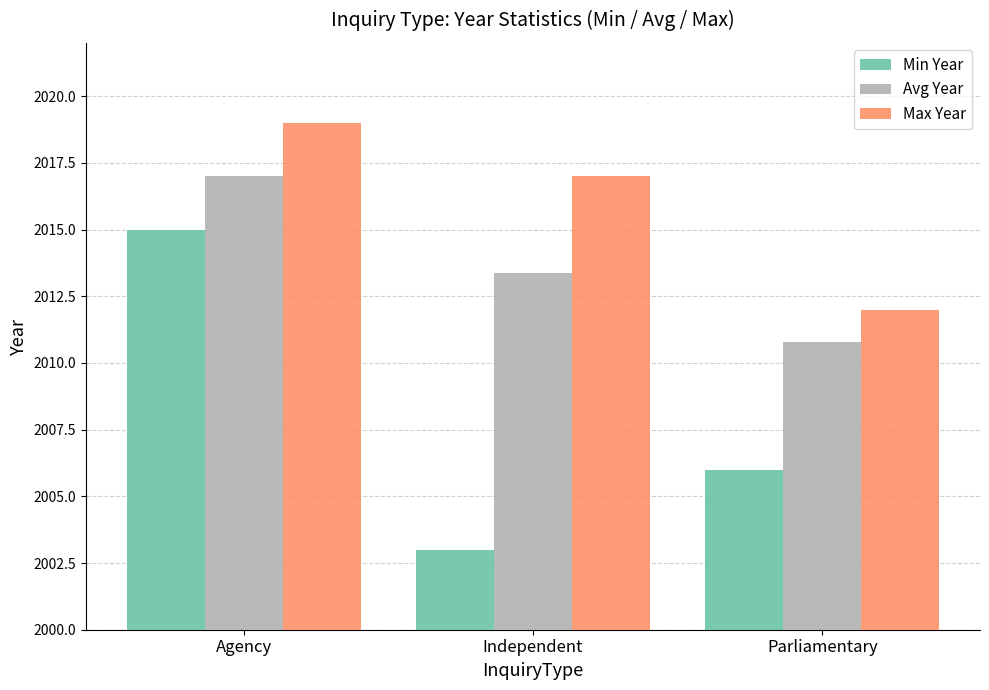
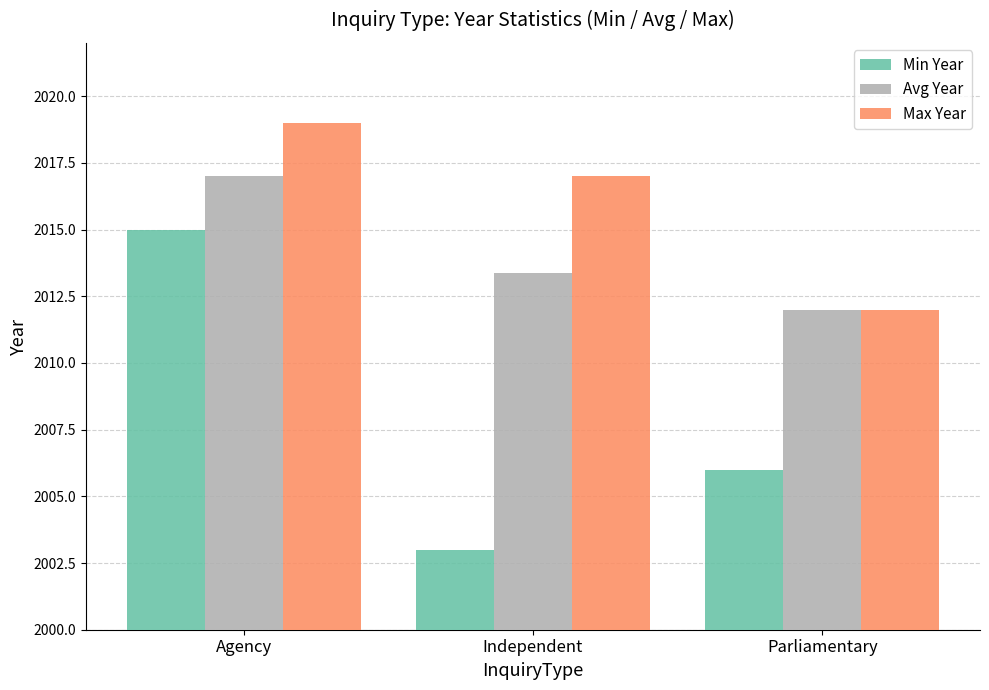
Avg Year, Parliamentary: 2010.8 -> 2012.0
